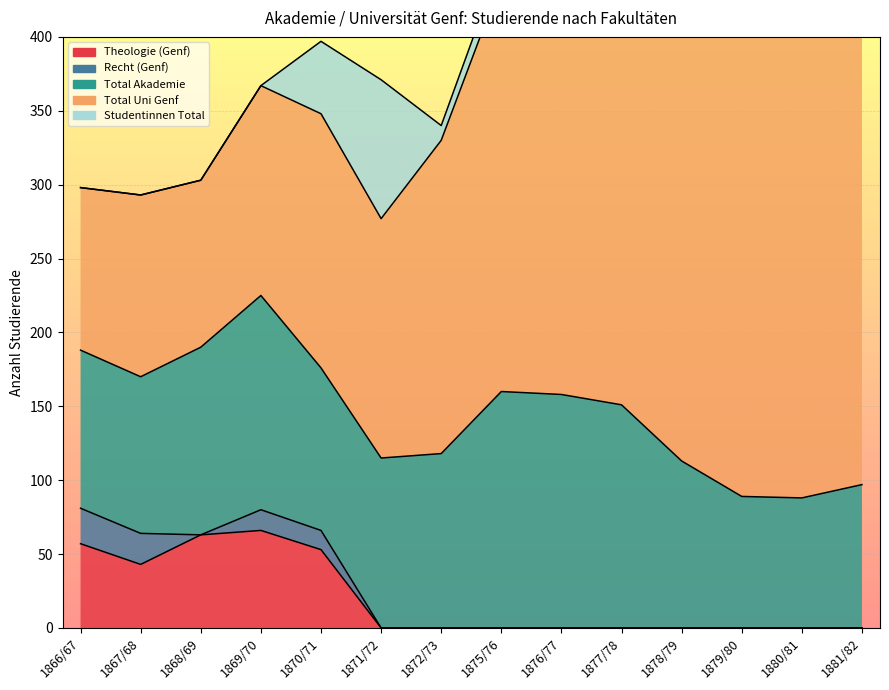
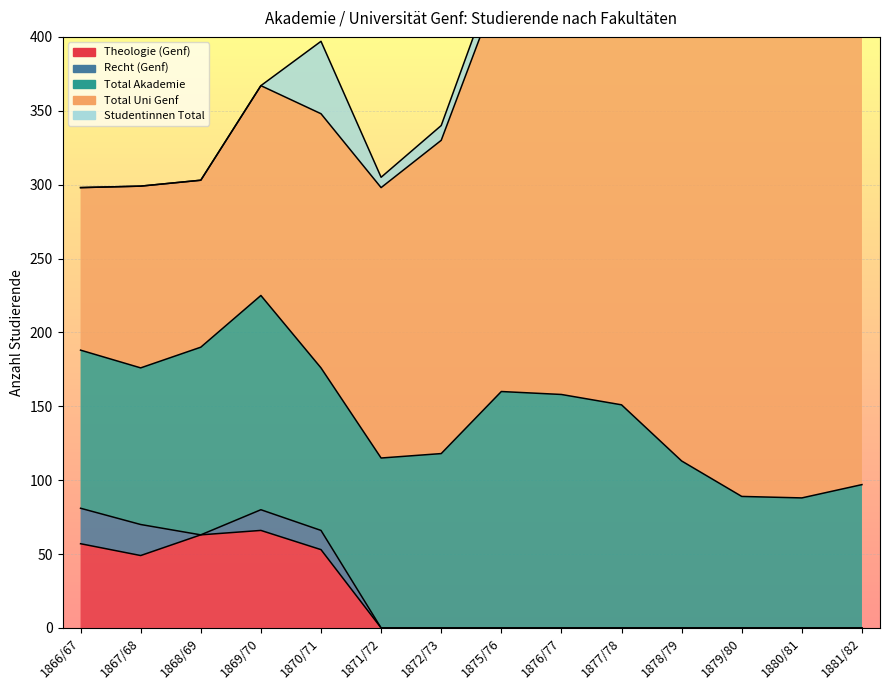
Theologie (Genf), 1867/68: 43 -> 49
Total Uni Genf, 1871/72: 162 -> 183
Studentinnen Total, 1871/72: 94 -> 7
